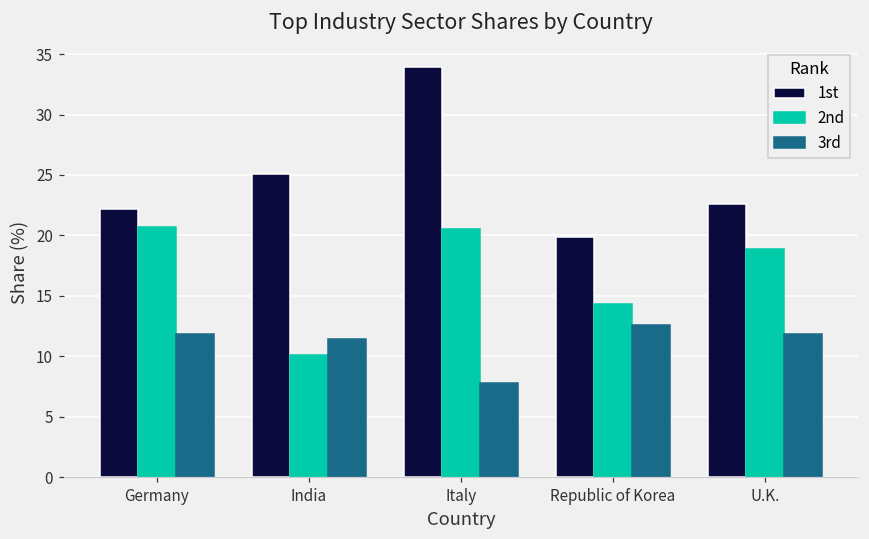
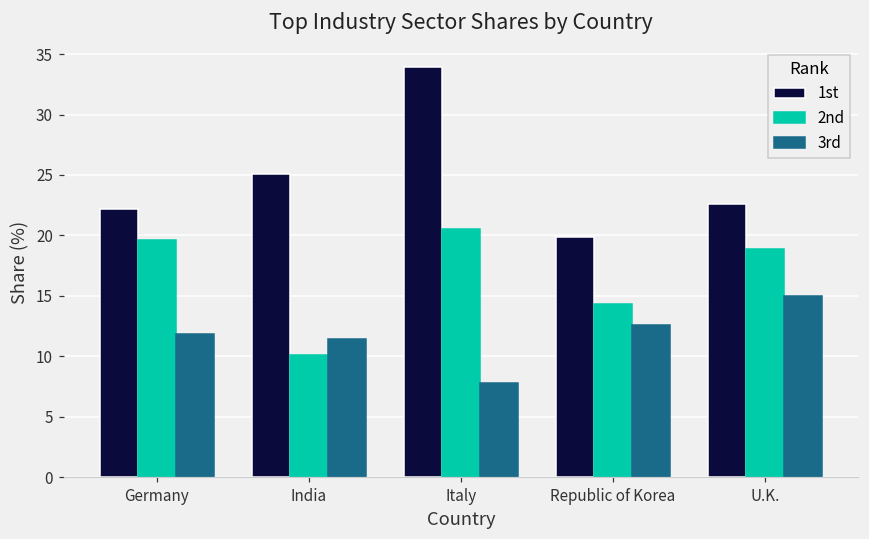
2nd, Germany: 20.7 -> 19.6
3rd, U.K.: 11.8 -> 15.0
